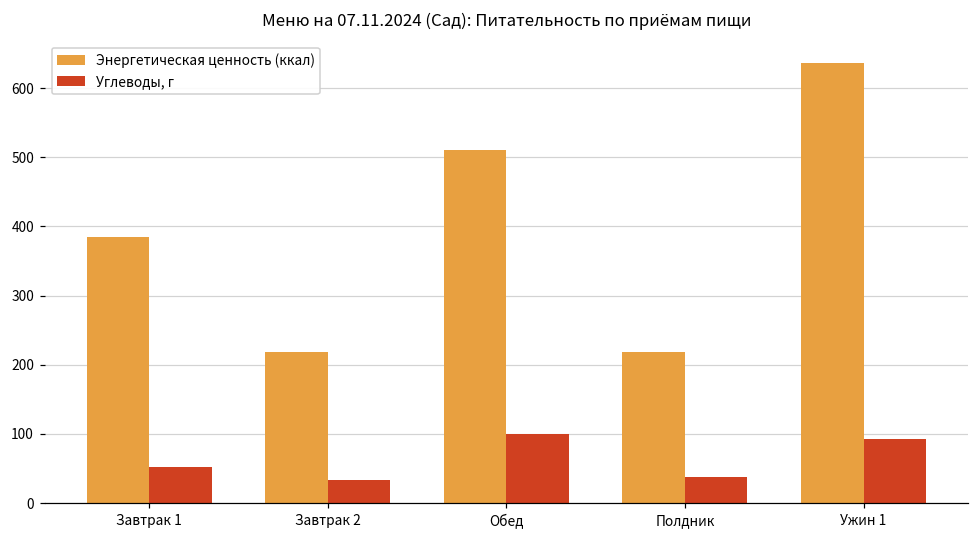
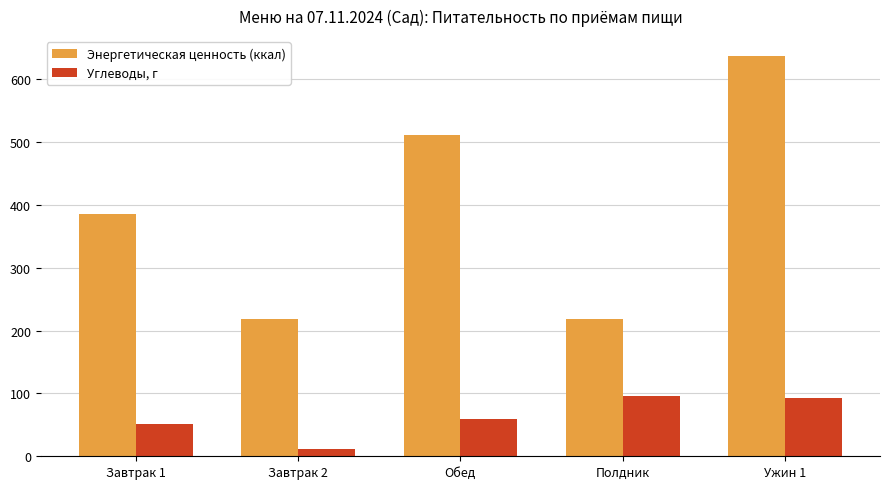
Углеводы, г, Завтрак 2: 30 -> 10
Углеводы, г, Обед: 100 -> 60
Углеводы, г, Полдник: 40 -> 100
